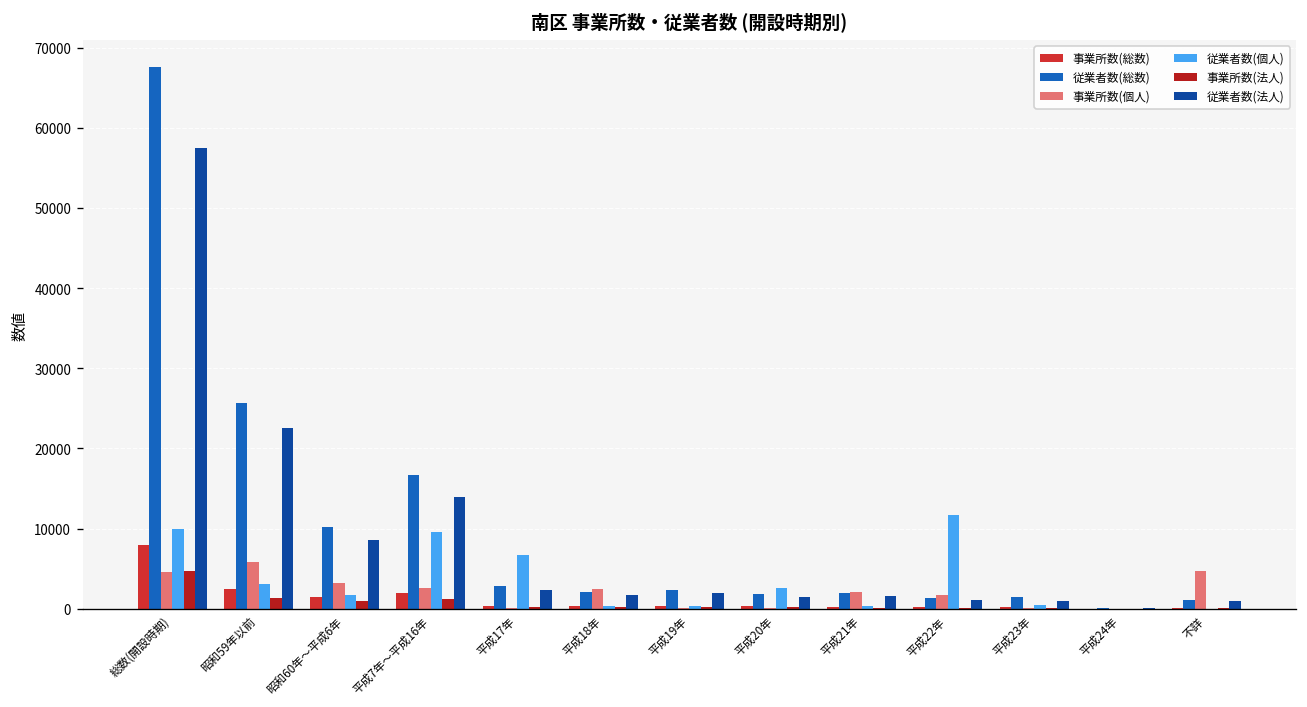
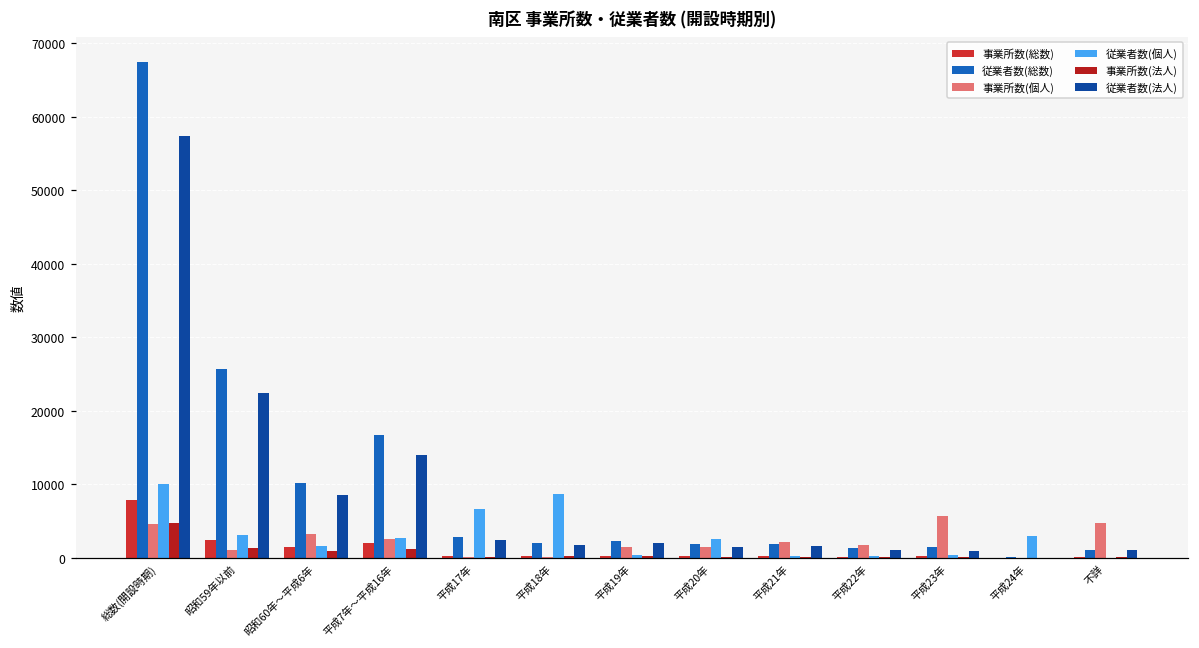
事業所数(個人), 昭和59年以前: 6000 -> 1000
従業者数(個人), 平成7年～平成16年: 10000 -> 3000
事業所数(個人), 平成18年: 2000 -> 0
従業者数(個人), 平成18年: 0 -> 9000
事業所数(個人), 平成19年: 0 -> 1000
事業所数(個人), 平成20年: 0 -> 2000
従業者数(個人), 平成22年: 12000 -> 0
事業所数(個人), 平成23年: 0 -> 6000
従業者数(個人), 平成24年: 0 -> 3000
